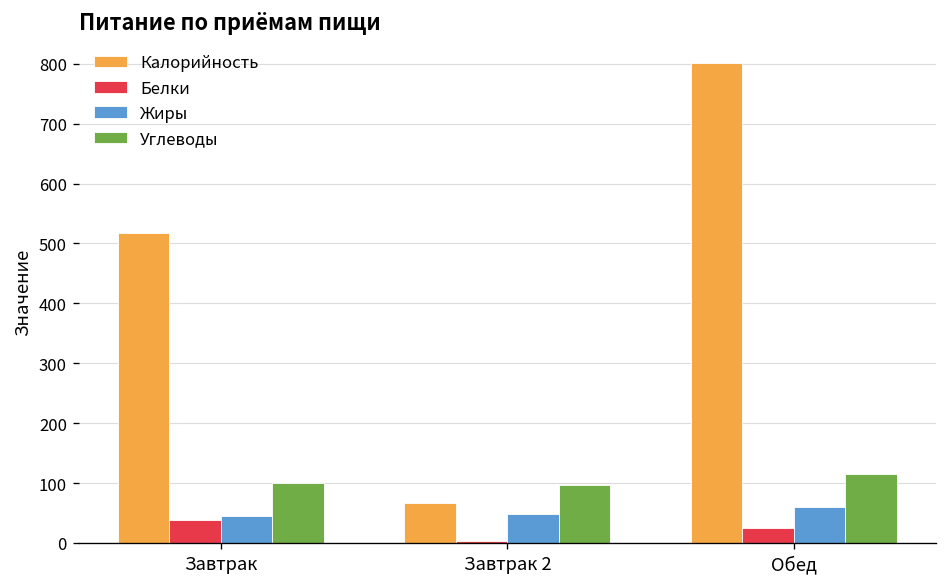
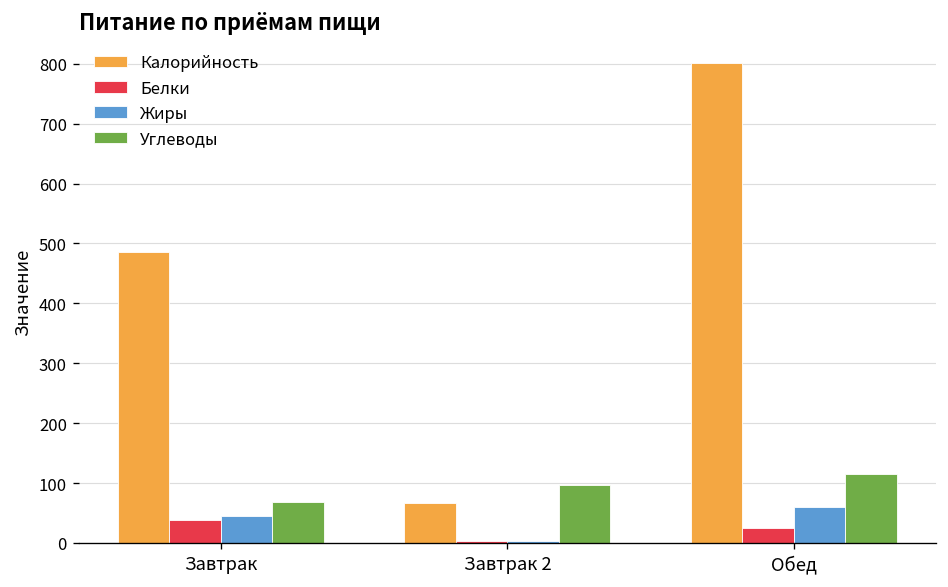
Калорийность, Завтрак: 520 -> 490
Углеводы, Завтрак: 100 -> 70
Жиры, Завтрак 2: 50 -> 0
